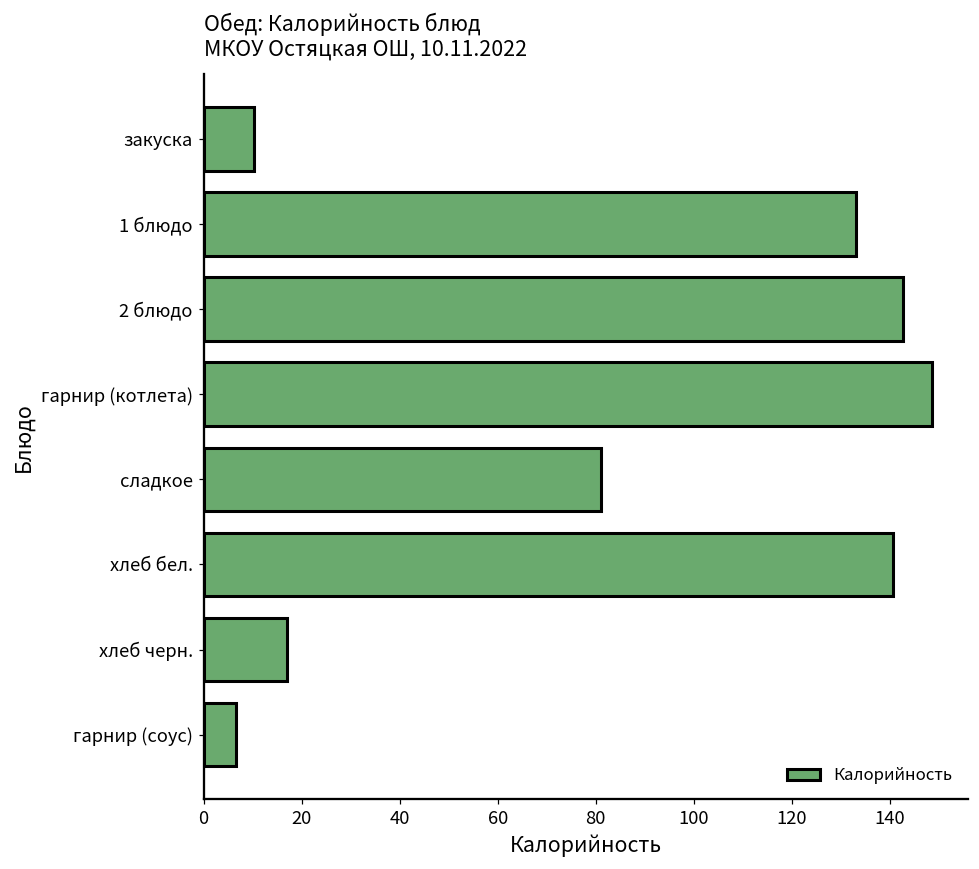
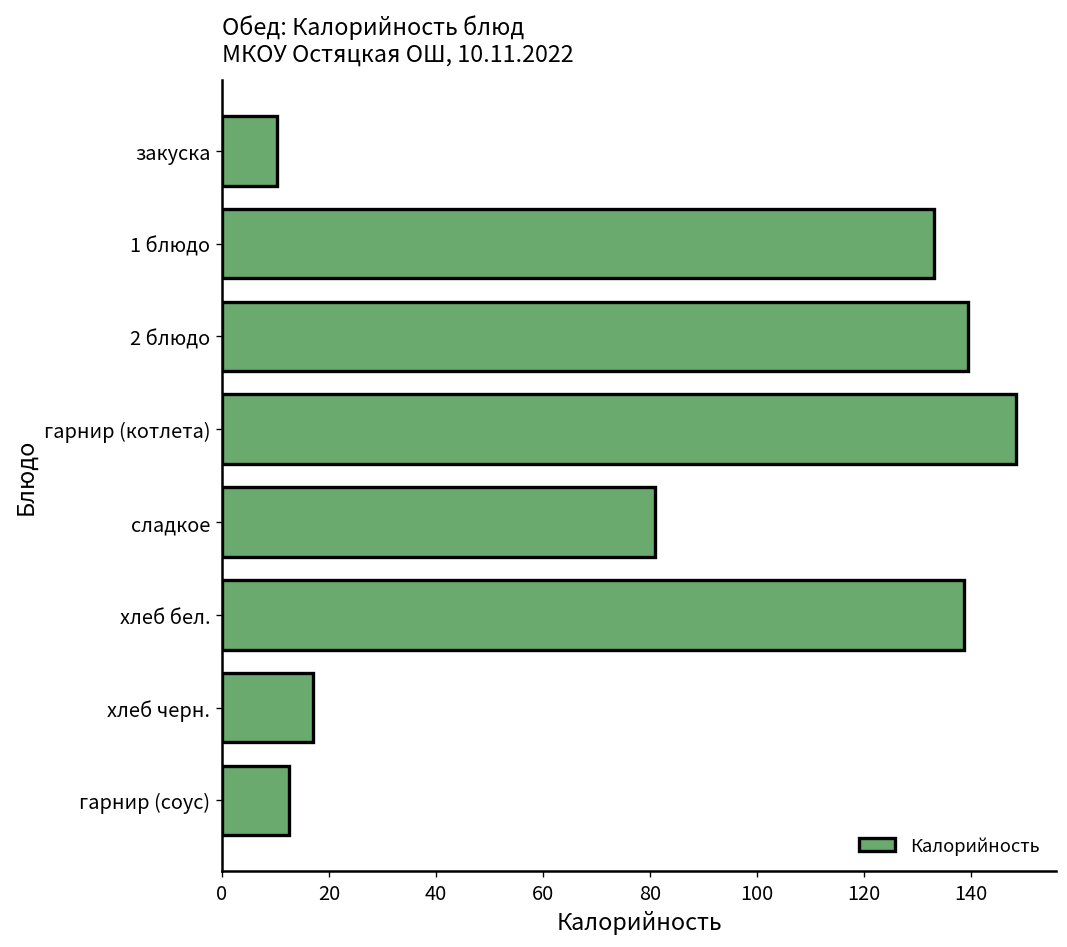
2 блюдо: 143 -> 139
хлеб бел.: 141 -> 139
гарнир (соус): 7 -> 13
